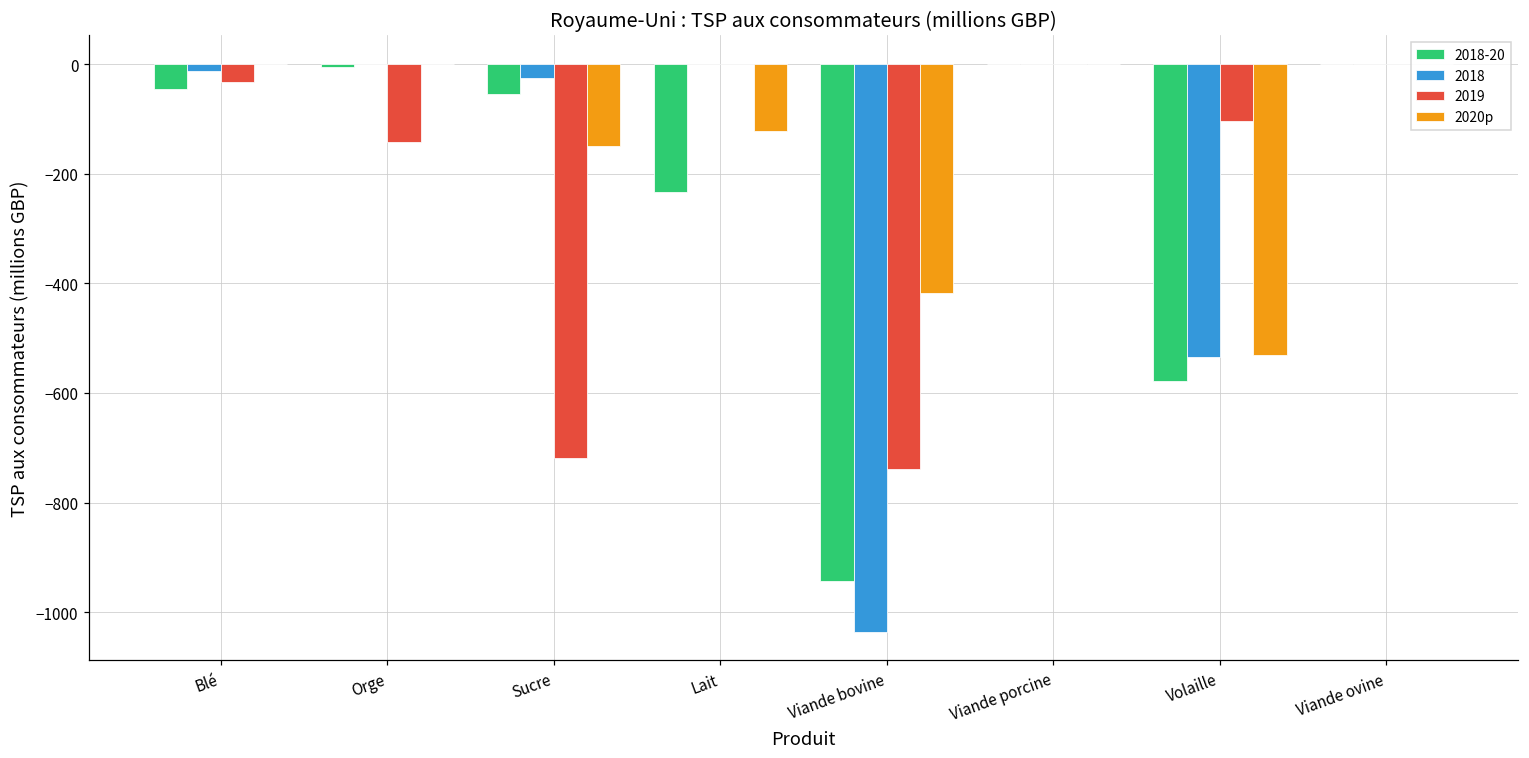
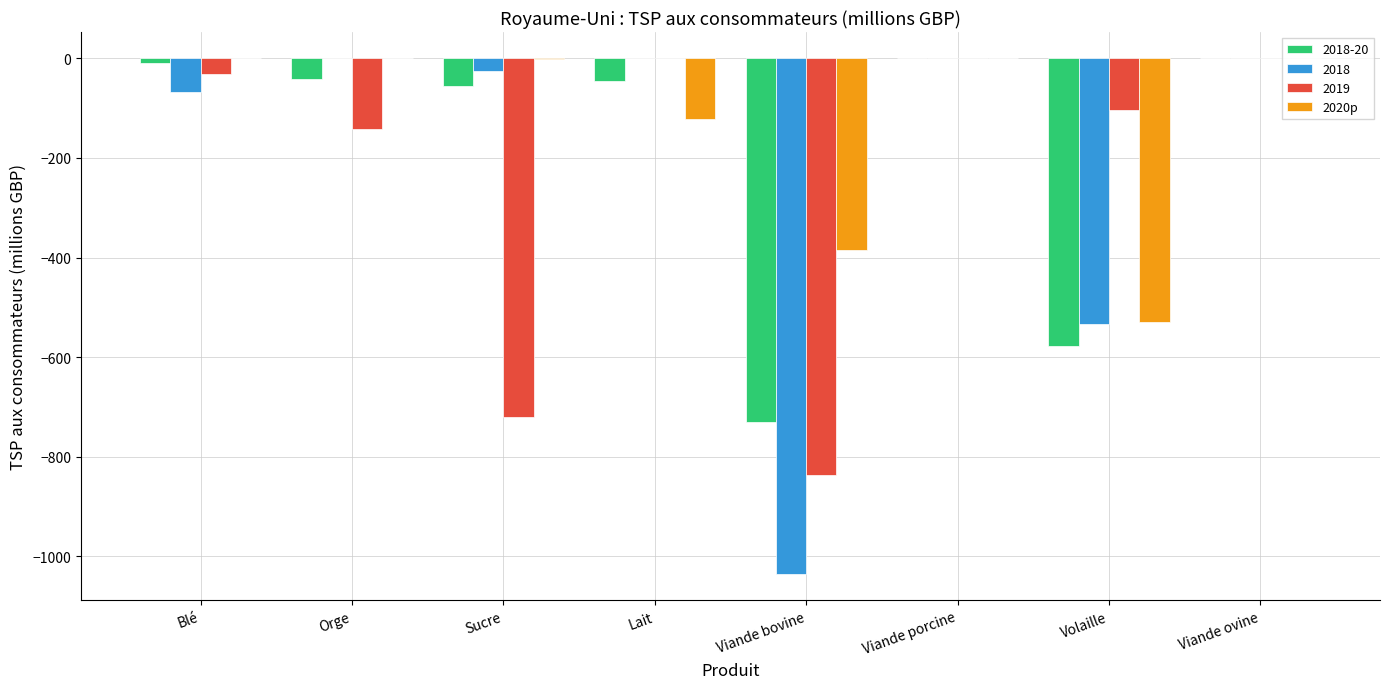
2018-20, Blé: -50 -> -10
2018, Blé: -10 -> -70
2018-20, Orge: 0 -> -40
2020p, Sucre: -150 -> 0
2018-20, Lait: -230 -> -50
2018-20, Viande bovine: -940 -> -730
2019, Viande bovine: -740 -> -840
2020p, Viande bovine: -420 -> -380
